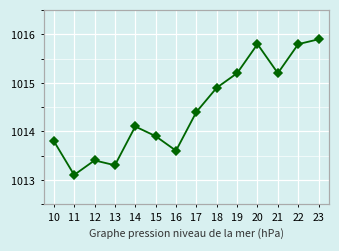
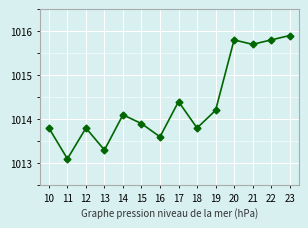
12: 1013.4 -> 1013.8
18: 1014.9 -> 1013.8
19: 1015.2 -> 1014.2
21: 1015.2 -> 1015.7
